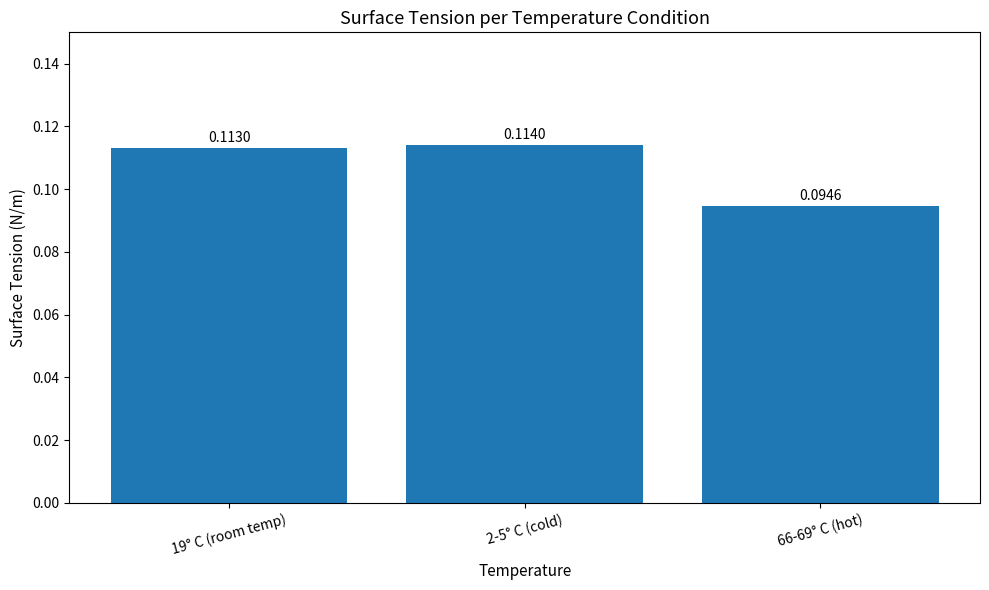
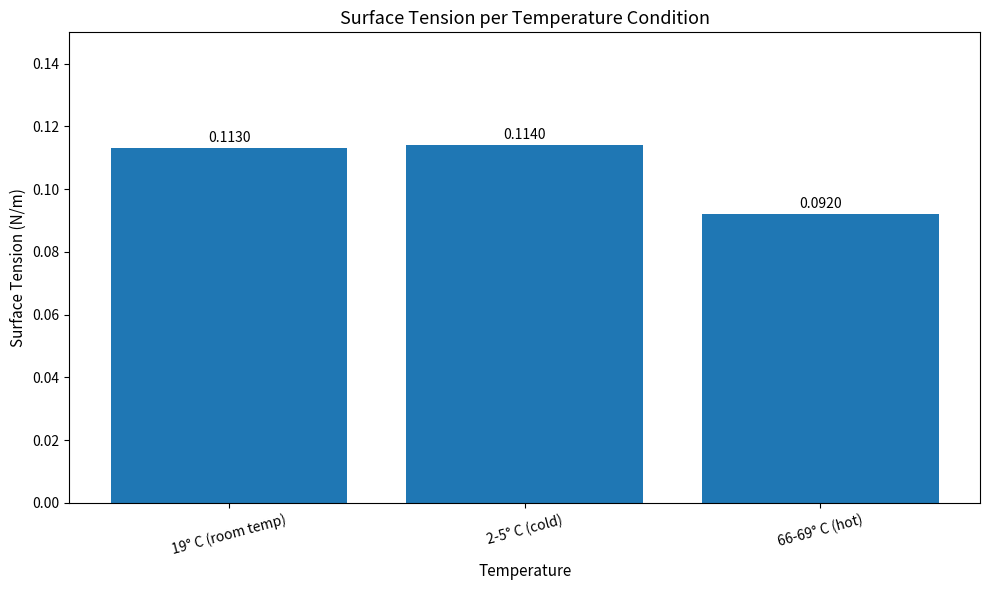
66-69° C (hot): 0.0946 -> 0.0920
